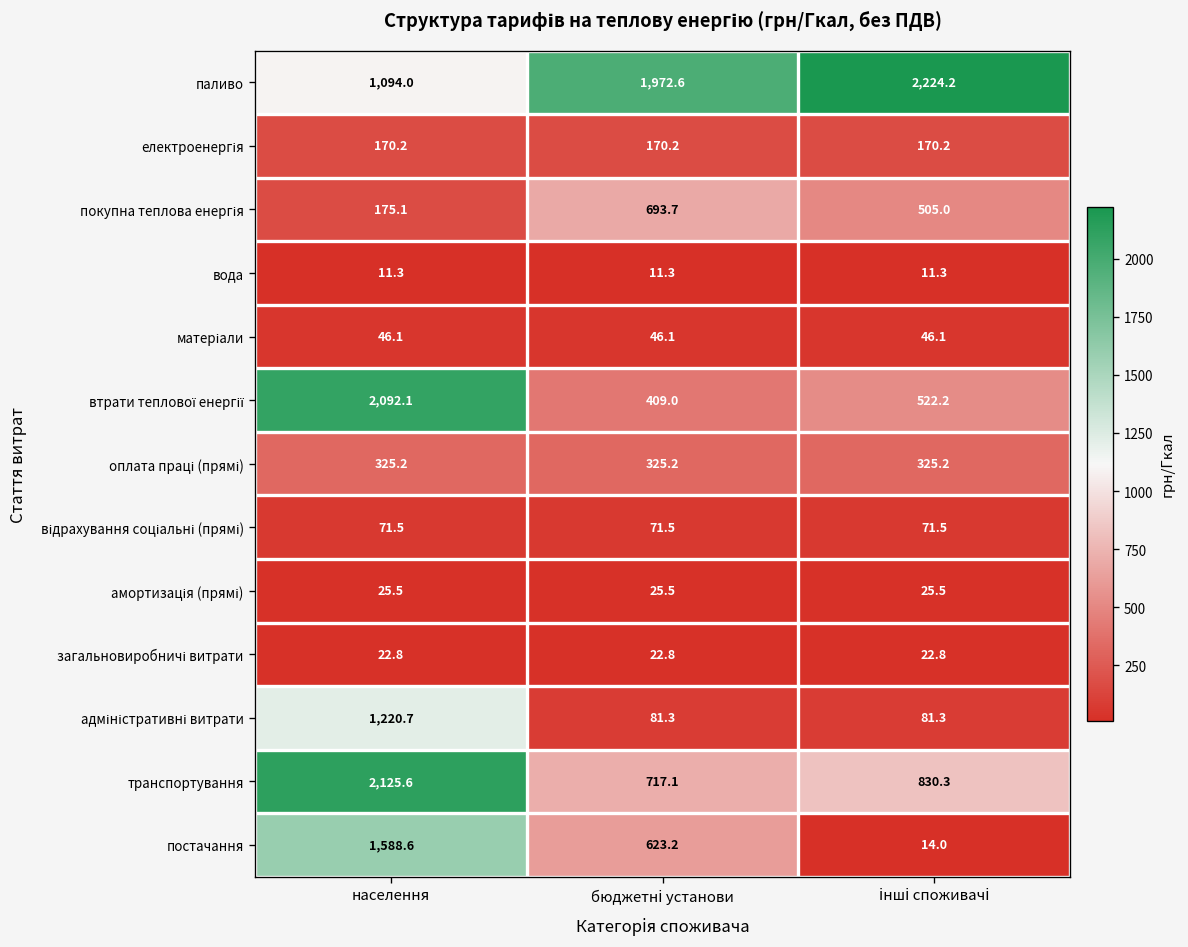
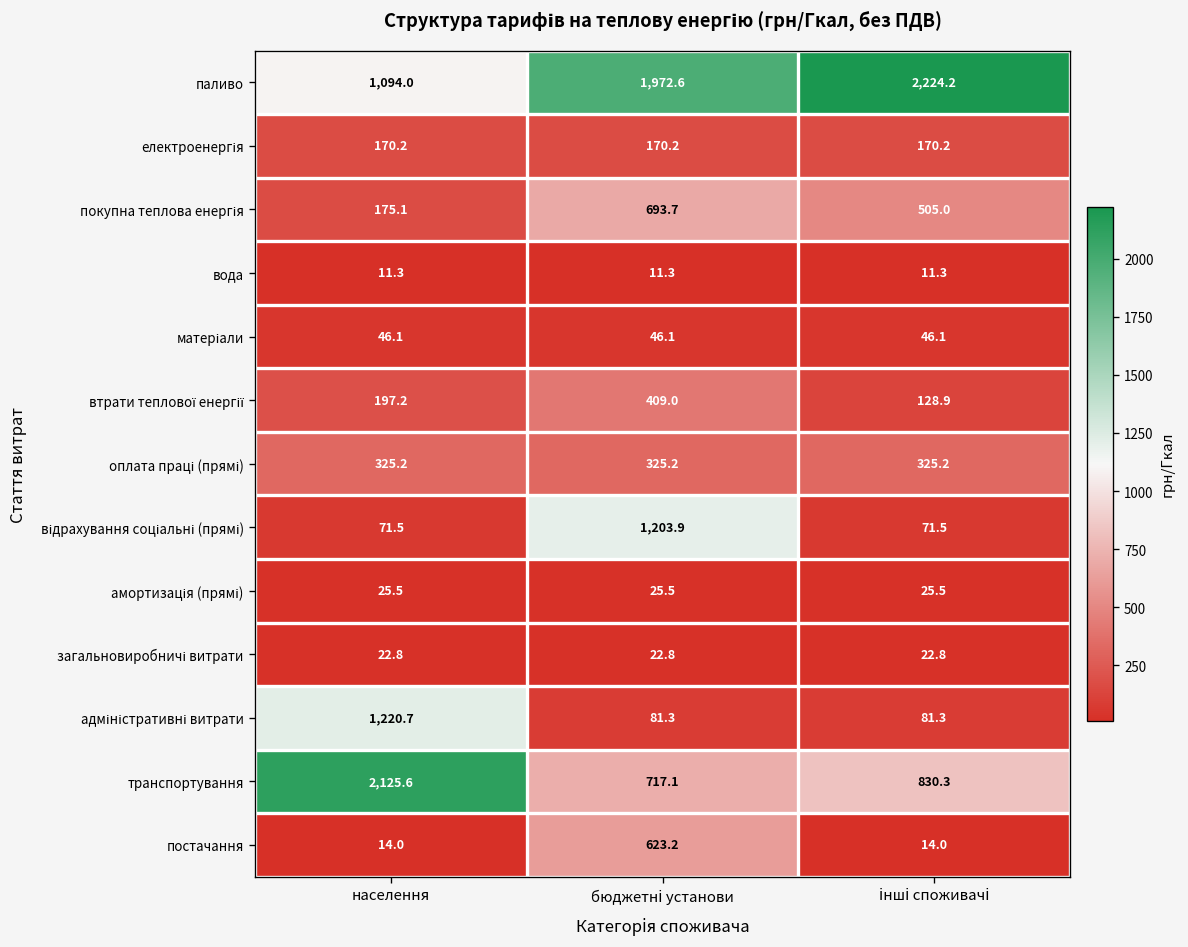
втрати теплової енергії, населення: 2,092.1 -> 197.2
втрати теплової енергії, інші споживачі: 522.2 -> 128.9
відрахування соціальні (прямі), бюджетні установи: 71.5 -> 1,203.9
постачання, населення: 1,588.6 -> 14.0
